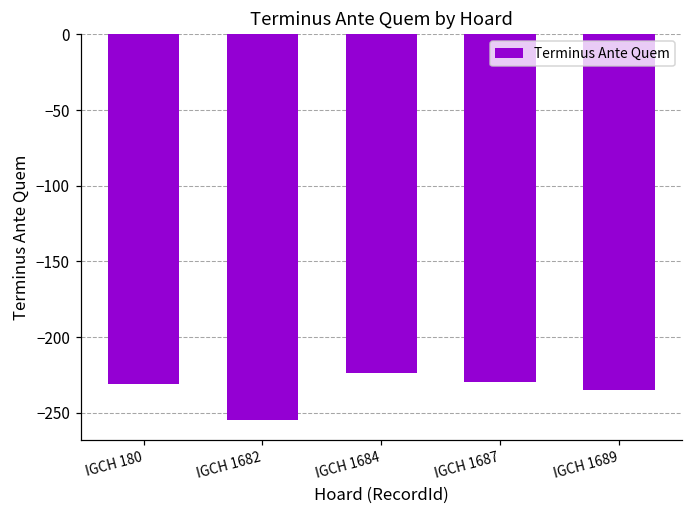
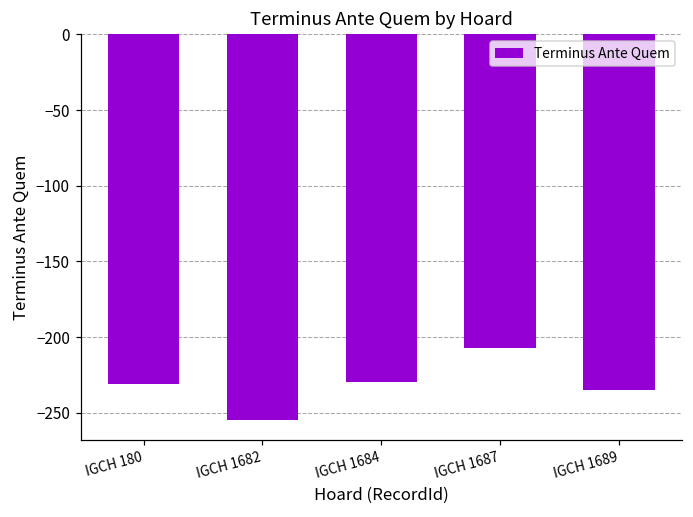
IGCH 1684: -224 -> -230
IGCH 1687: -230 -> -207
